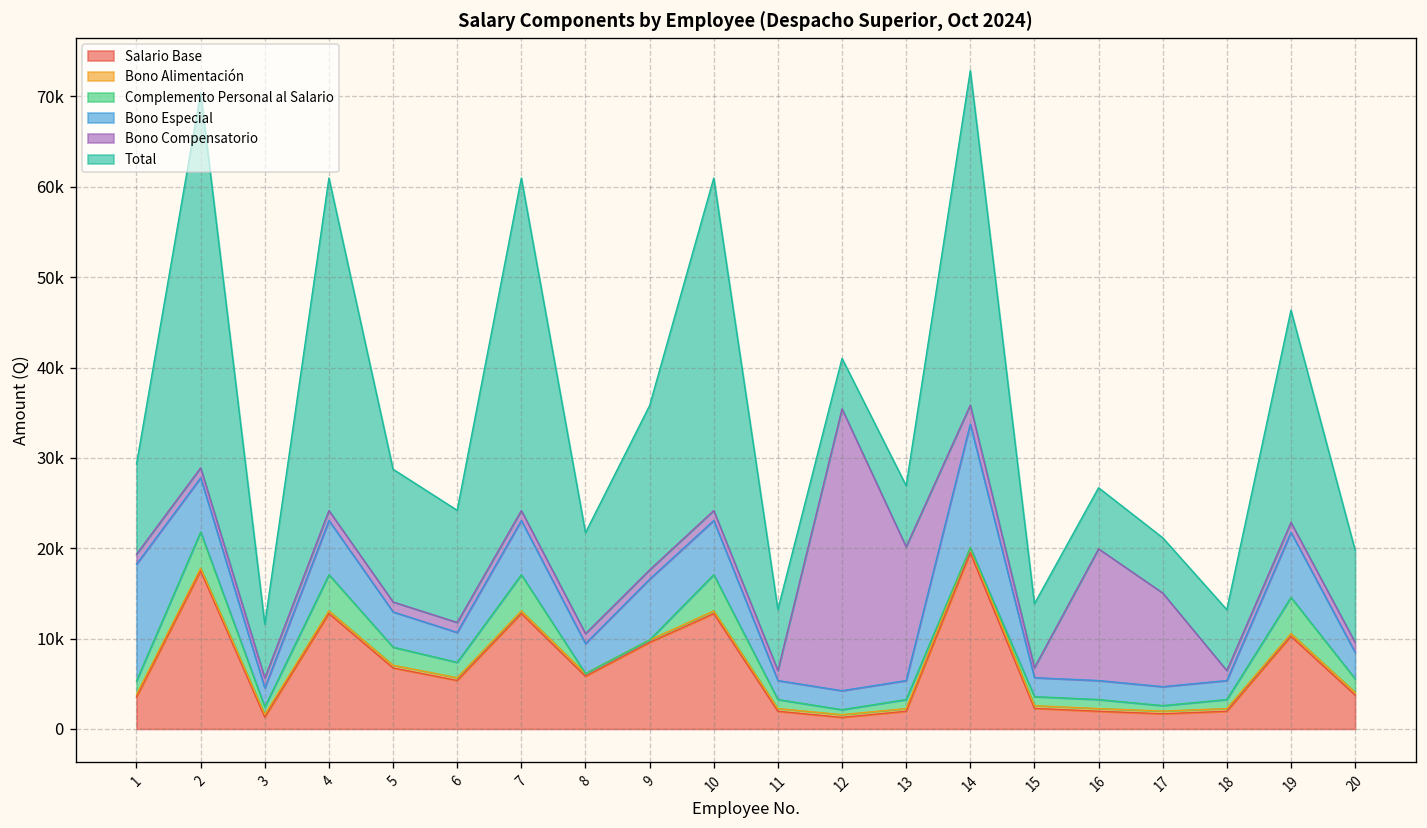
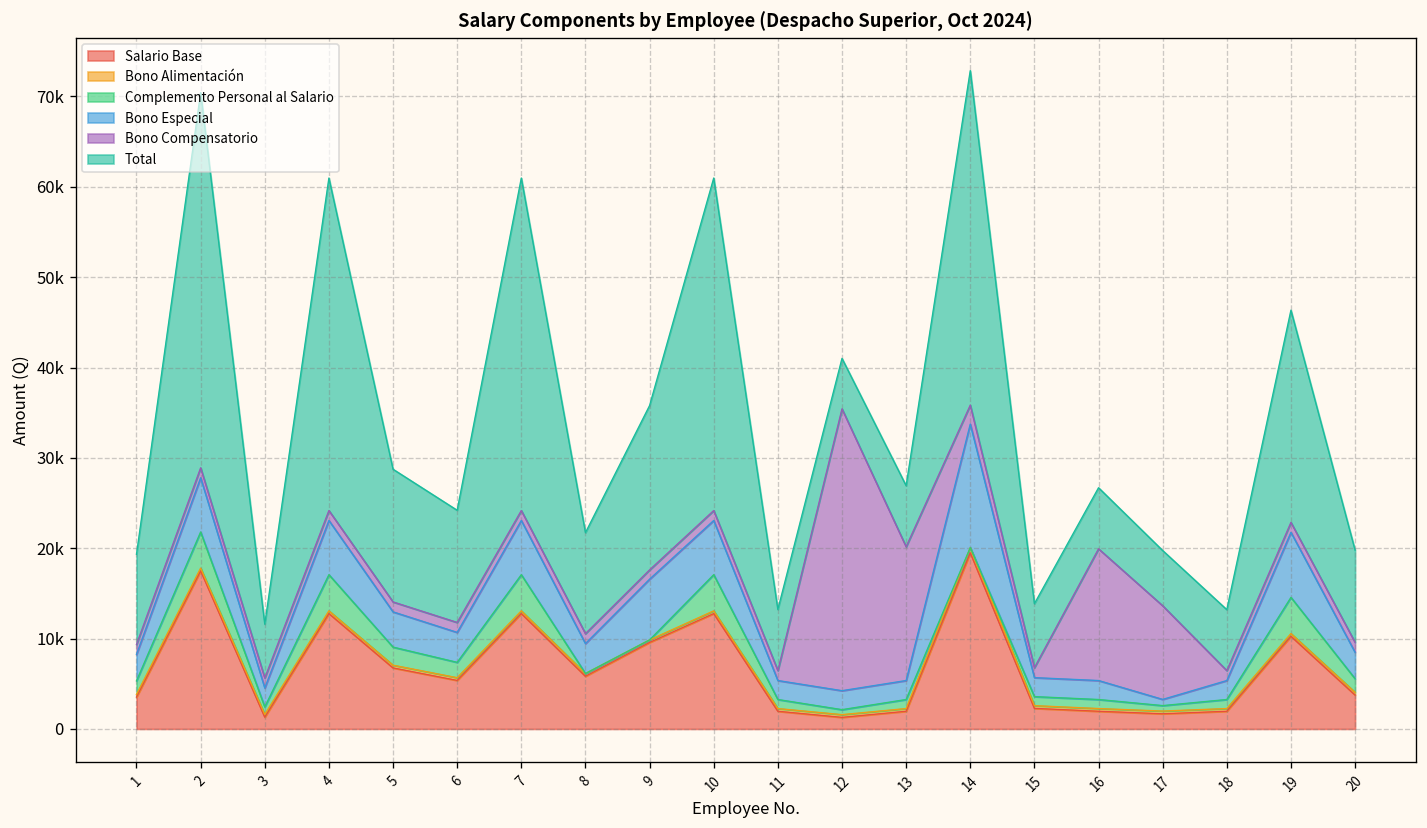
Bono Especial, 1: 13000 -> 3000
Bono Especial, 17: 2000 -> 1000
